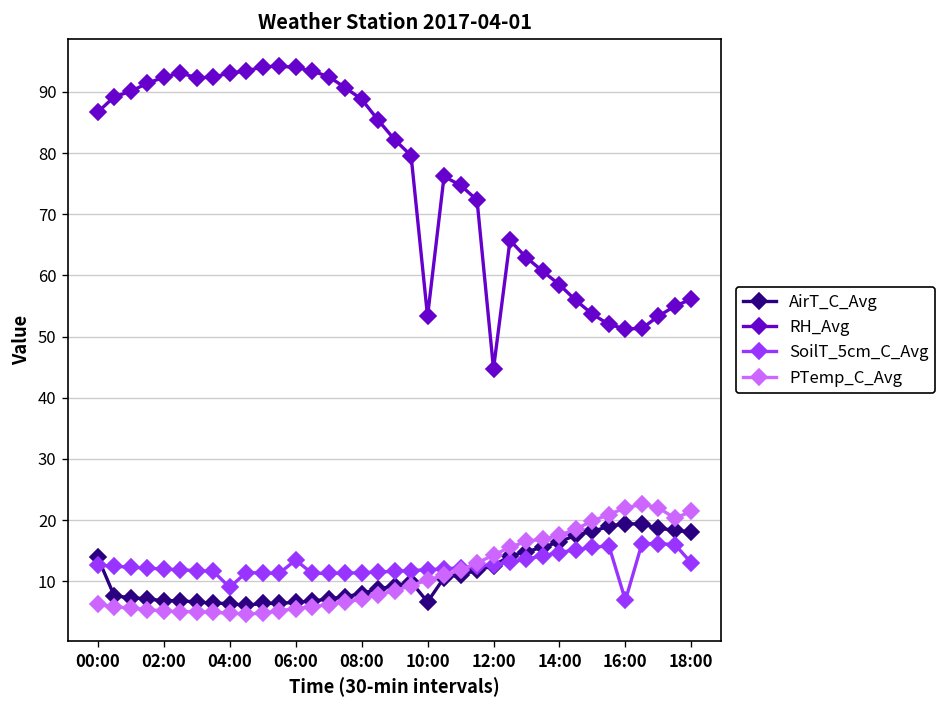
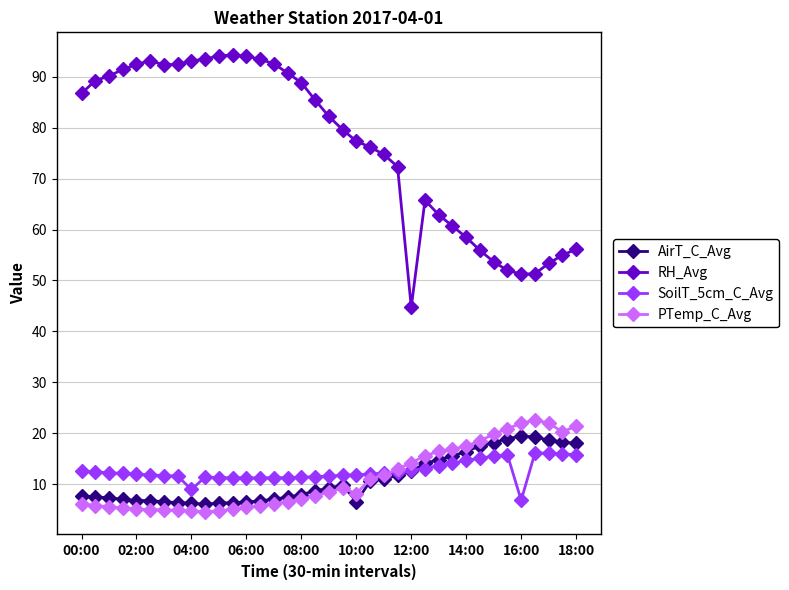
AirT_C_Avg, 00:00: 14 -> 8
SoilT_5cm_C_Avg, 06:00: 13 -> 11
RH_Avg, 10:00: 53 -> 77
PTemp_C_Avg, 10:00: 10 -> 8
SoilT_5cm_C_Avg, 18:00: 13 -> 16
